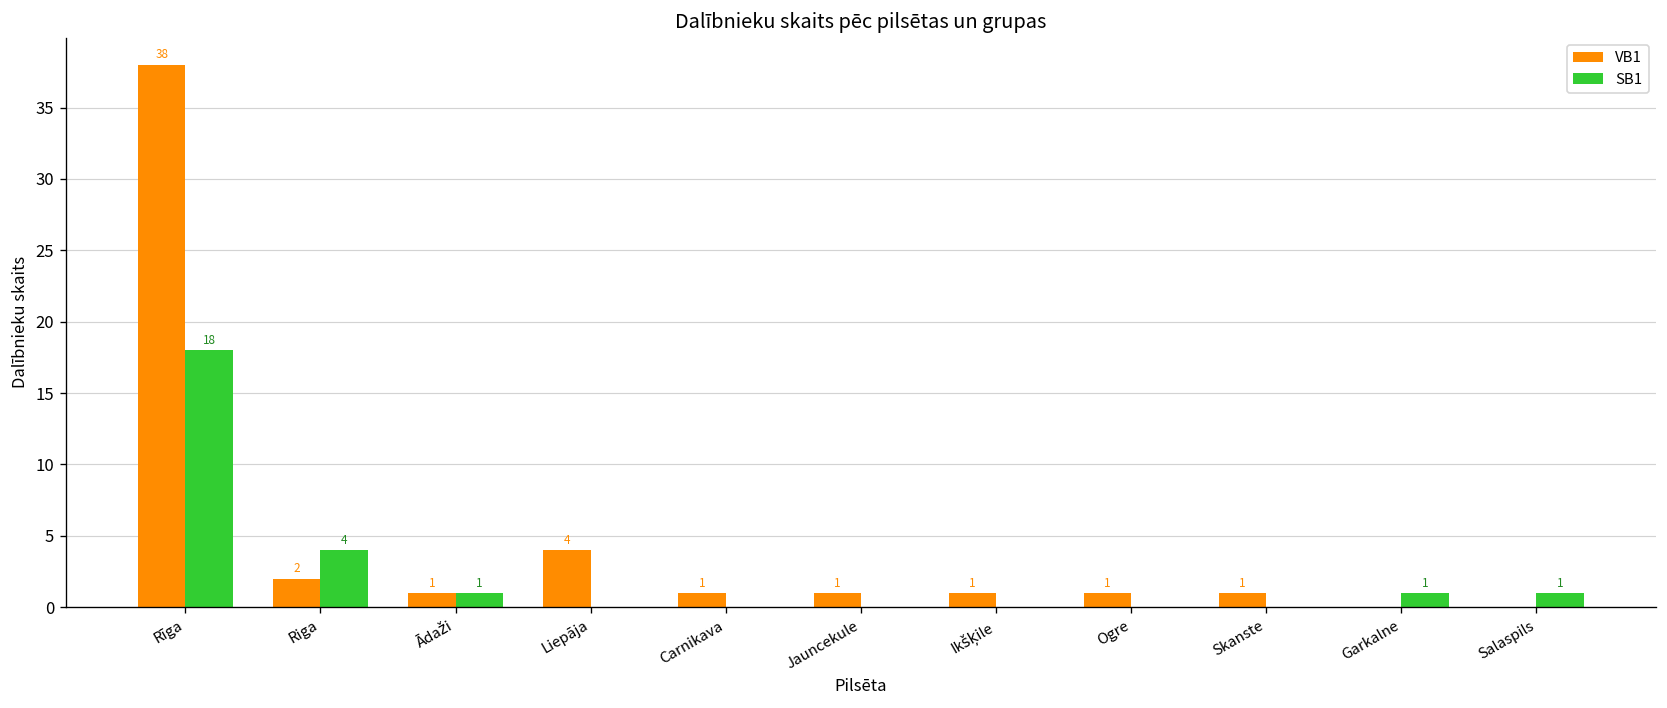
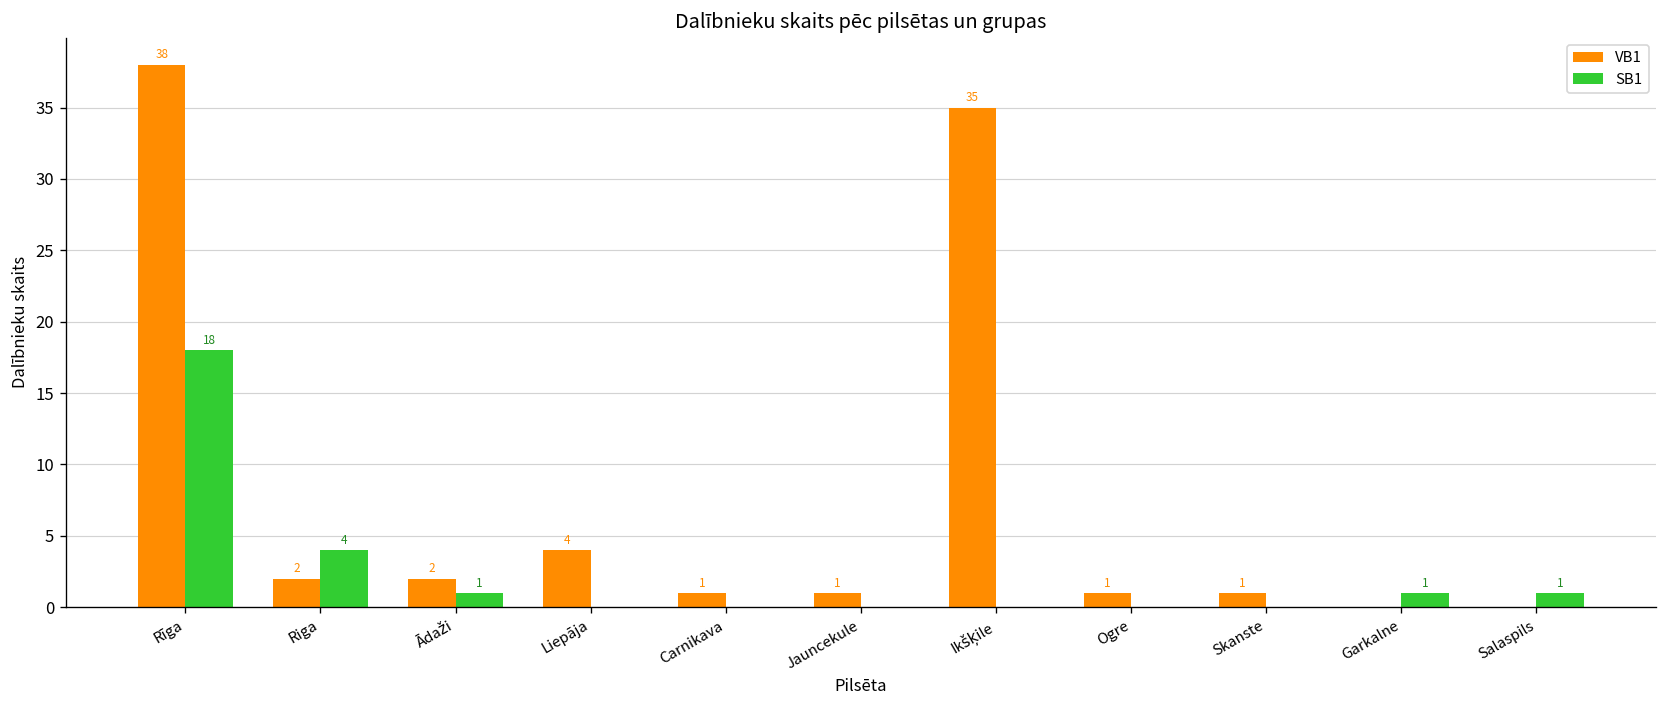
VB1, Ādaži: 1 -> 2
VB1, Ikšķile: 1 -> 35
